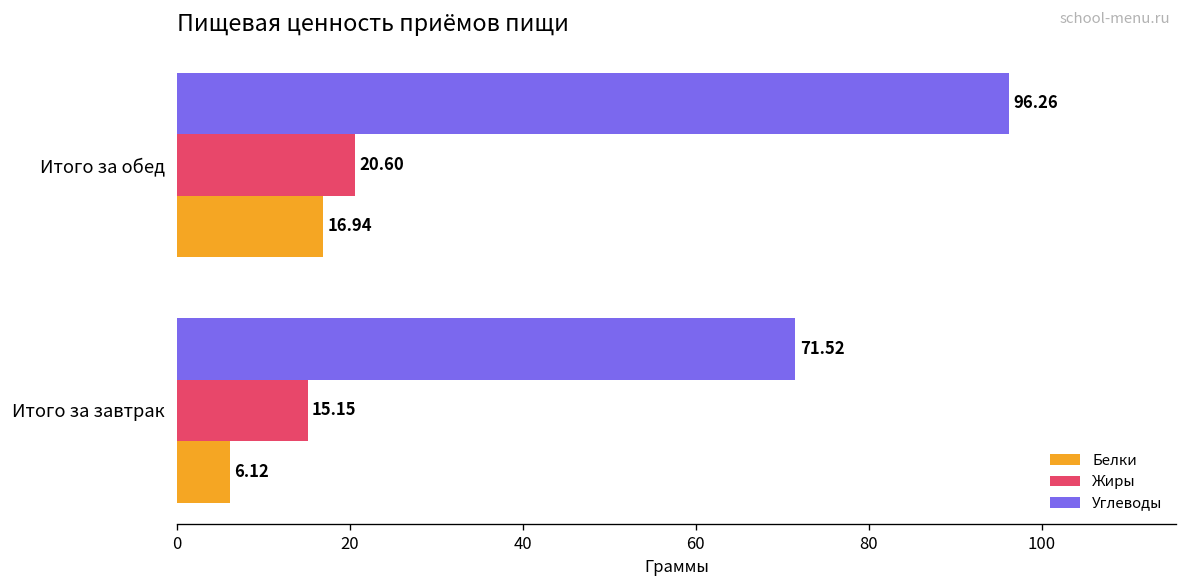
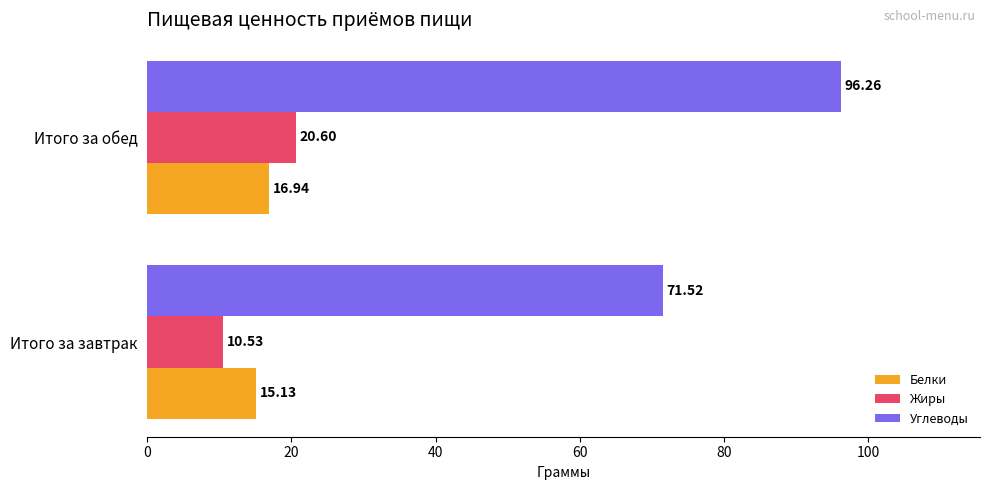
Жиры, Итого за завтрак: 15.15 -> 10.53
Белки, Итого за завтрак: 6.12 -> 15.13
